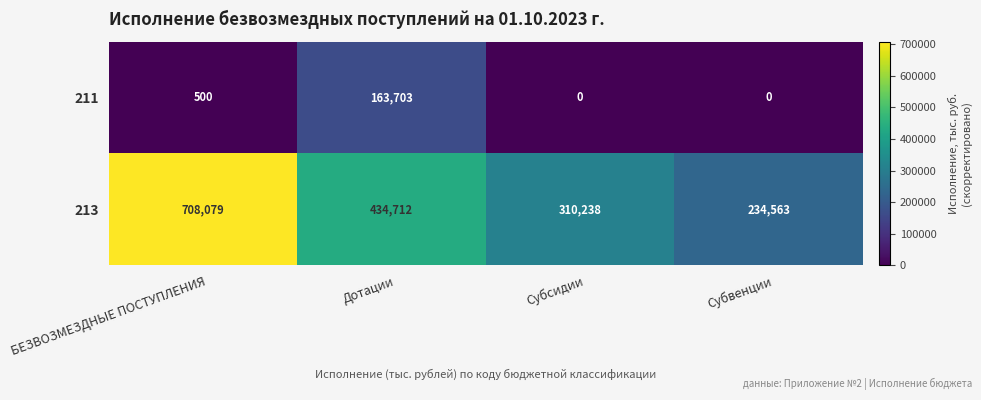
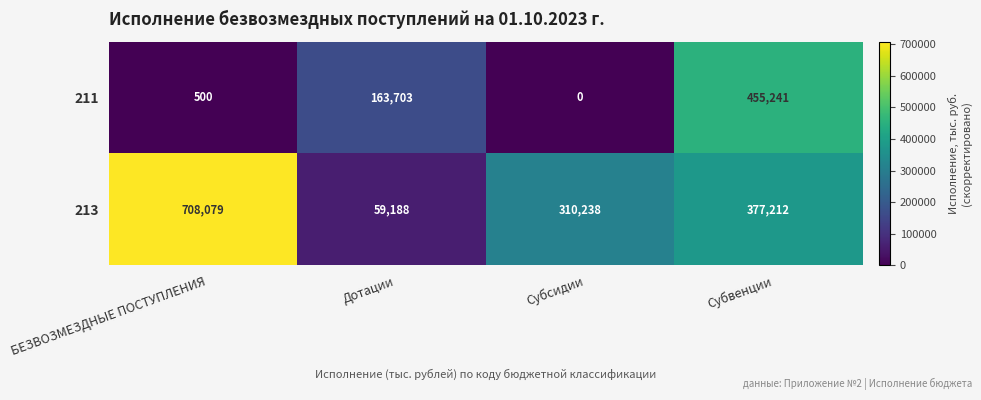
211, Субвенции: 0 -> 455,241
213, Дотации: 434,712 -> 59,188
213, Субвенции: 234,563 -> 377,212
